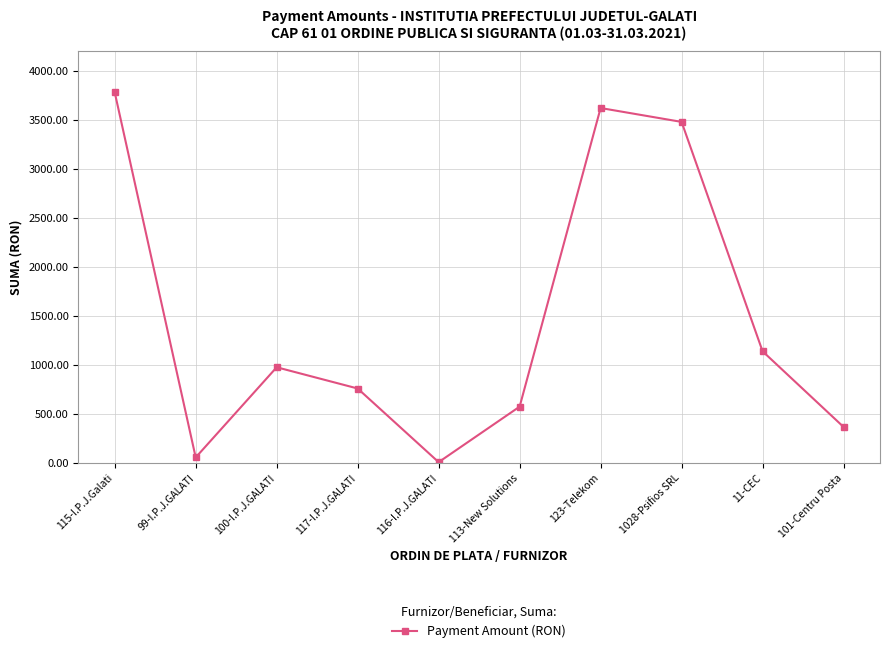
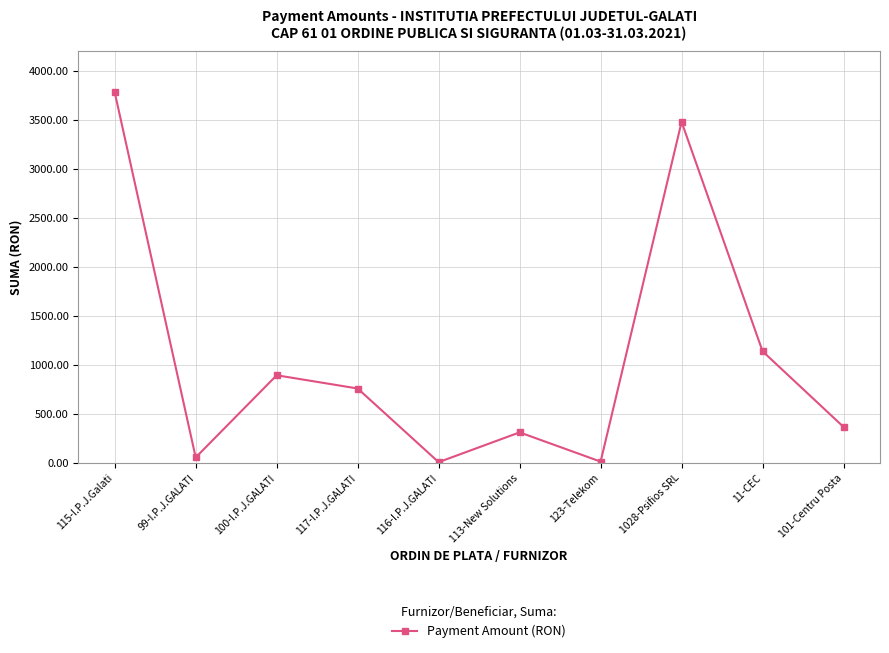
100-I.P.J.GALATI: 1000 -> 900
113-New Solutions: 600 -> 300
123-Telekom: 3600 -> 0
